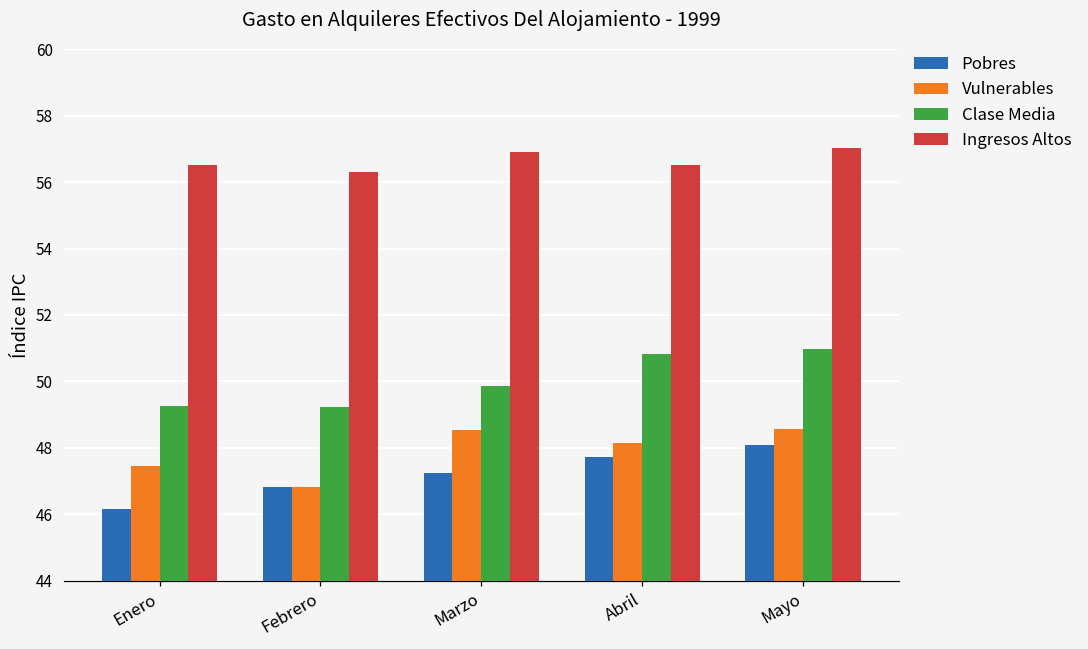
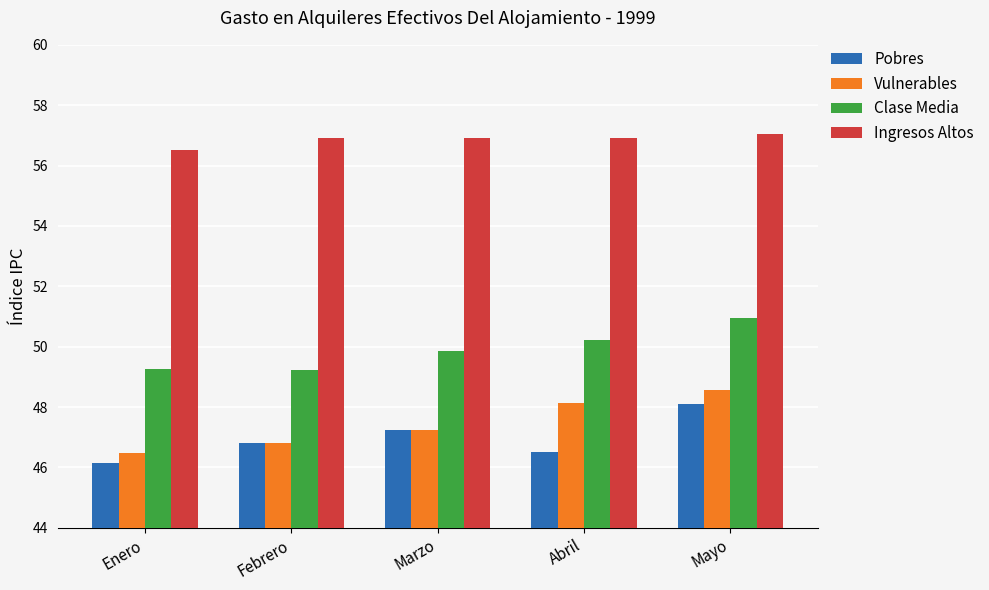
Vulnerables, Enero: 47.4 -> 46.5
Ingresos Altos, Febrero: 56.3 -> 56.9
Vulnerables, Marzo: 48.5 -> 47.2
Pobres, Abril: 47.7 -> 46.5
Clase Media, Abril: 50.8 -> 50.2
Ingresos Altos, Abril: 56.5 -> 56.9
